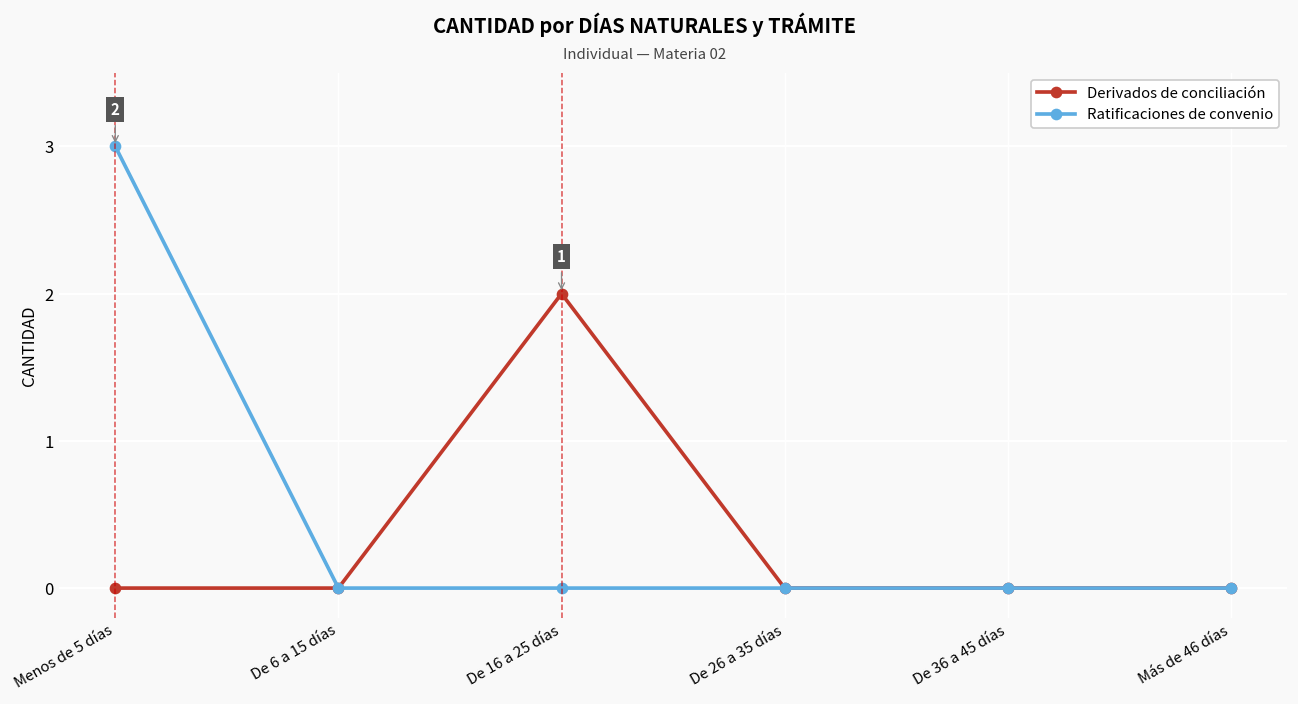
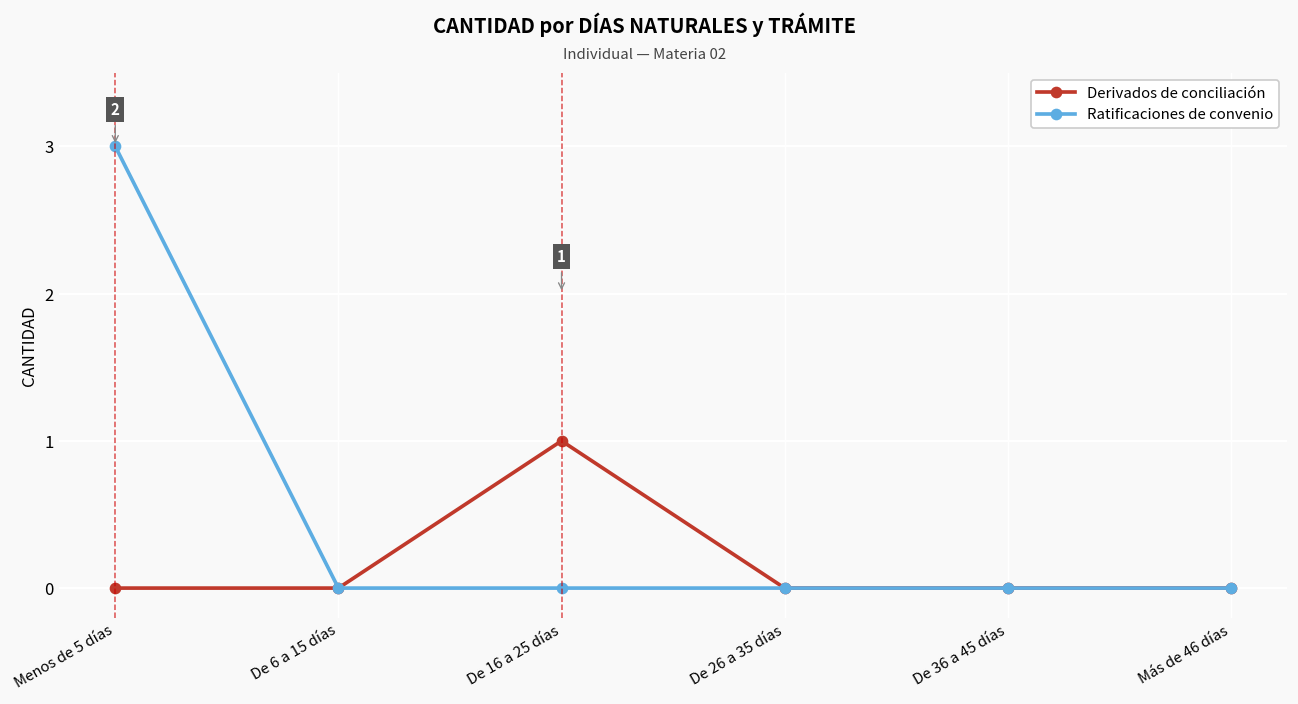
Derivados de conciliación, De 16 a 25 días: 2 -> 1
